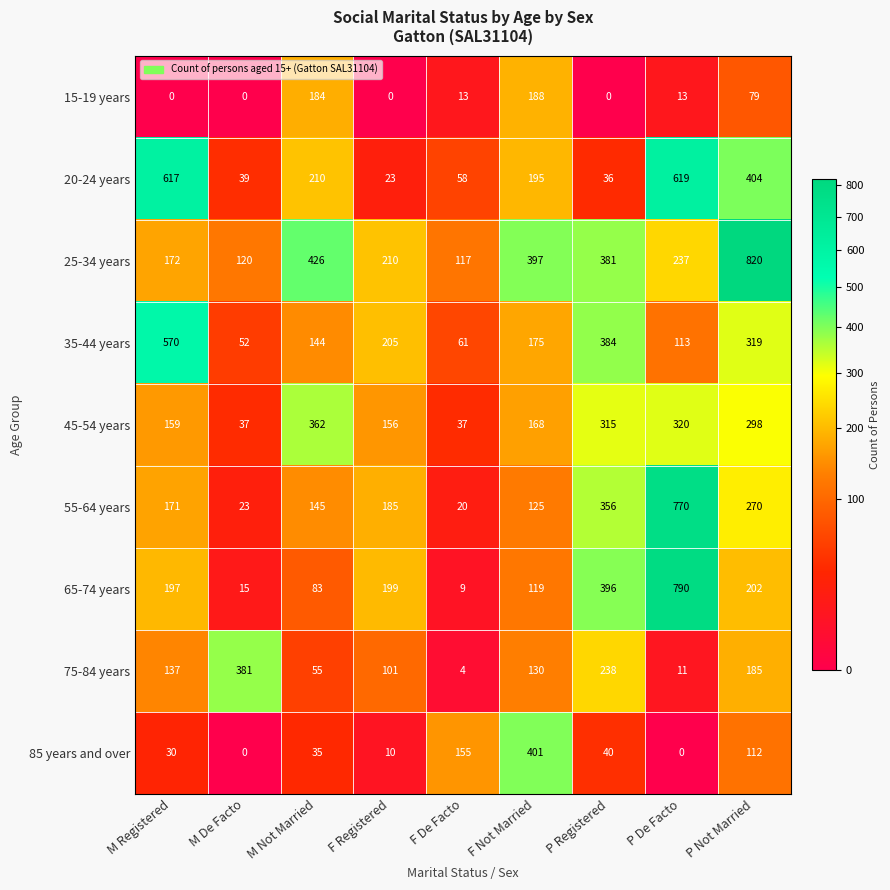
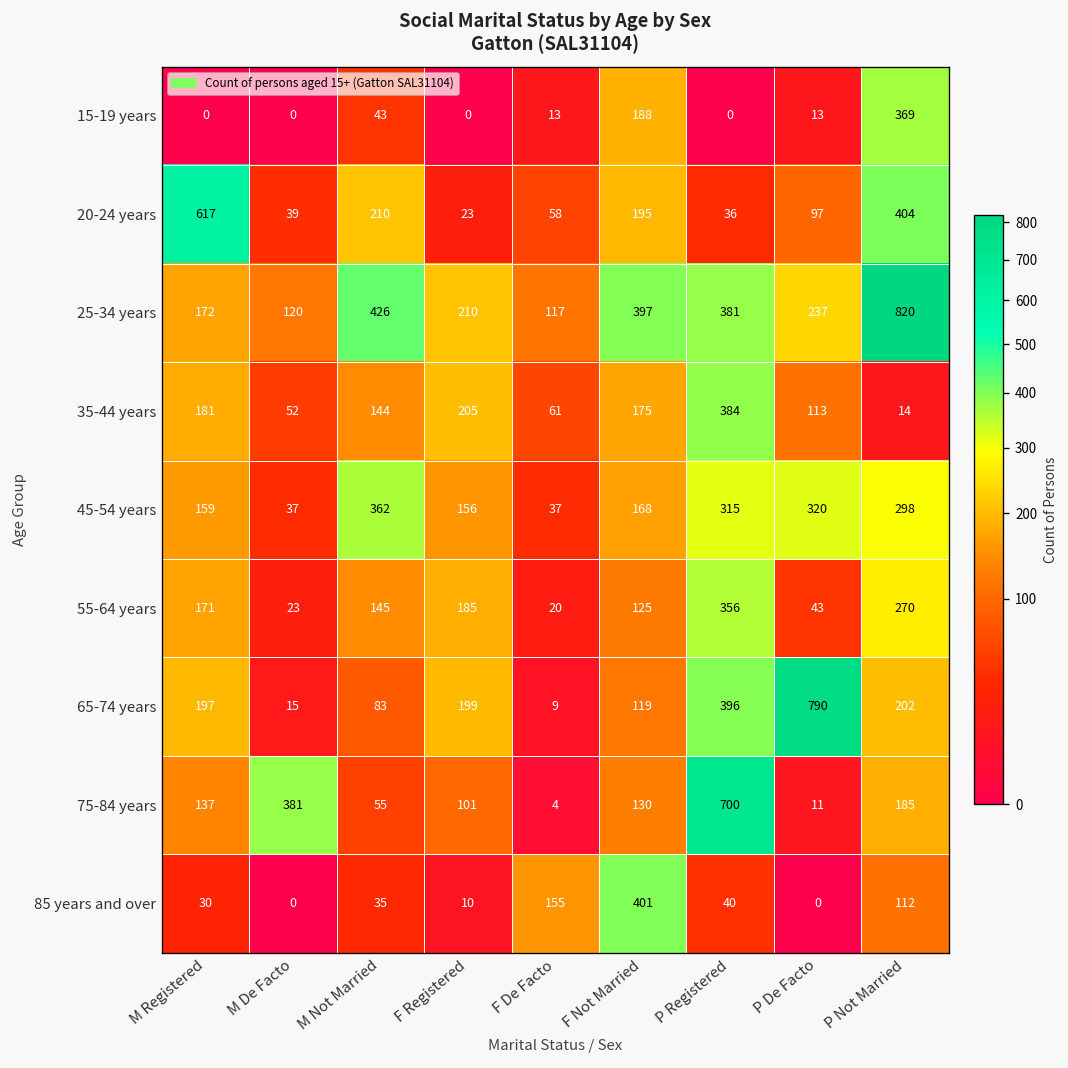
15-19 years, M Not Married: 184 -> 43
15-19 years, P Not Married: 79 -> 369
20-24 years, P De Facto: 619 -> 97
35-44 years, M Registered: 570 -> 181
35-44 years, P Not Married: 319 -> 14
55-64 years, P De Facto: 770 -> 43
75-84 years, P Registered: 238 -> 700
